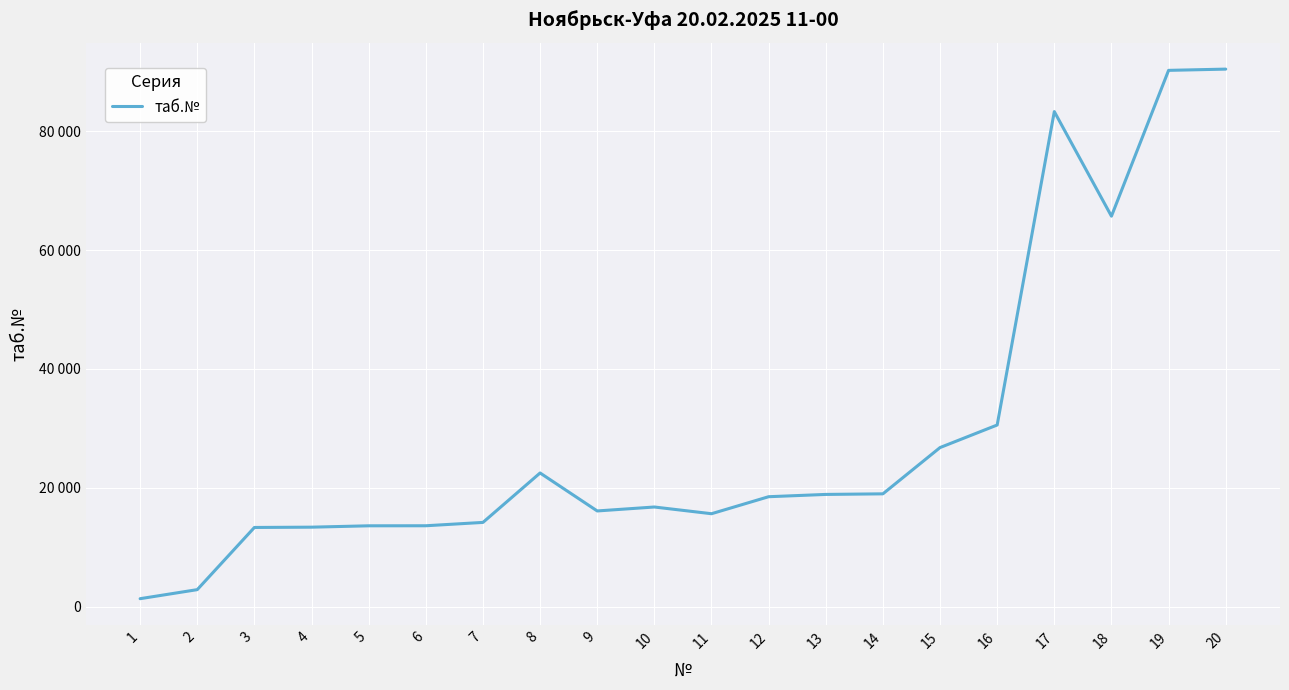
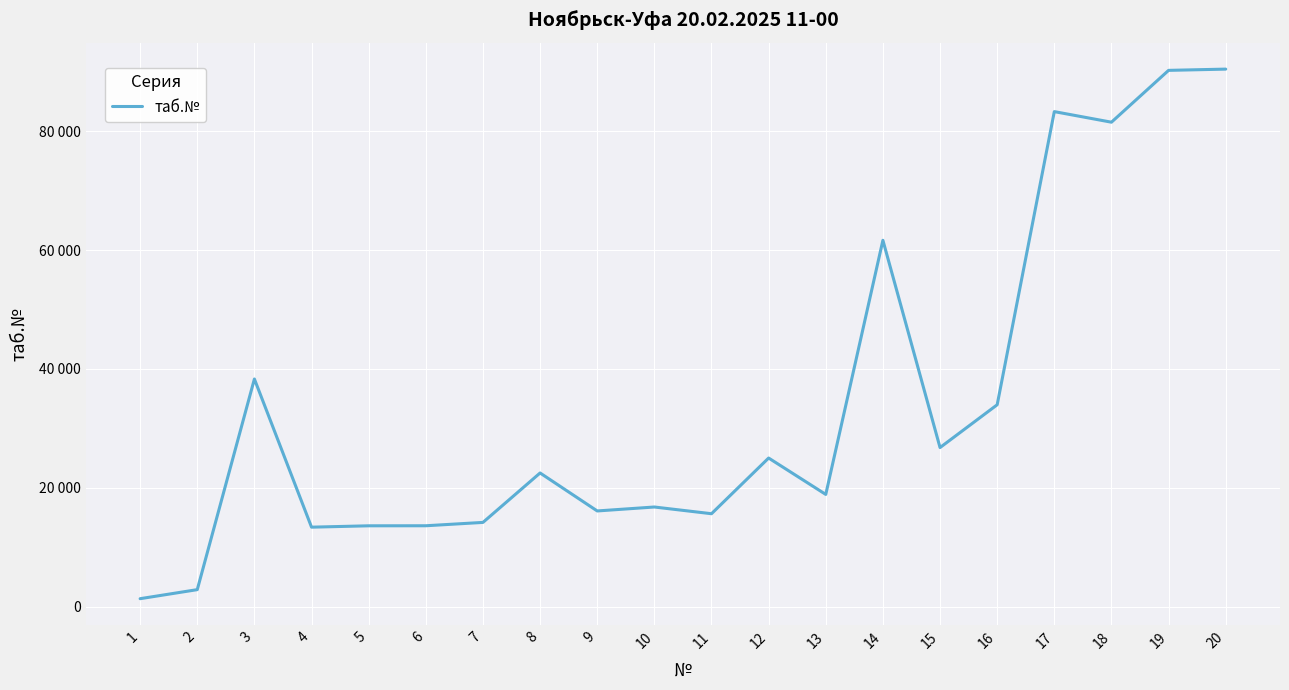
3: 13000 -> 38000
12: 19000 -> 25000
14: 19000 -> 62000
16: 31000 -> 34000
18: 66000 -> 82000
